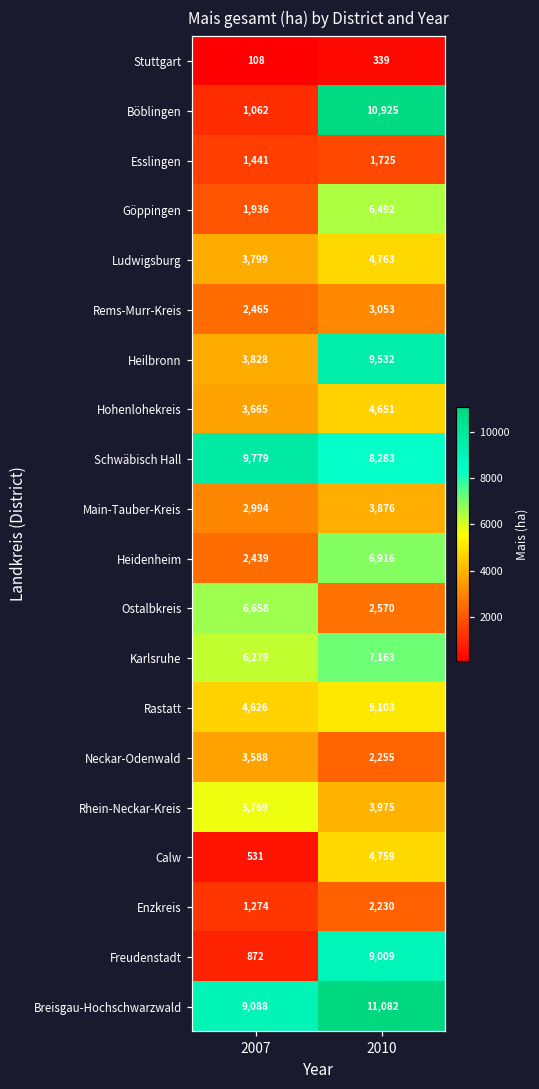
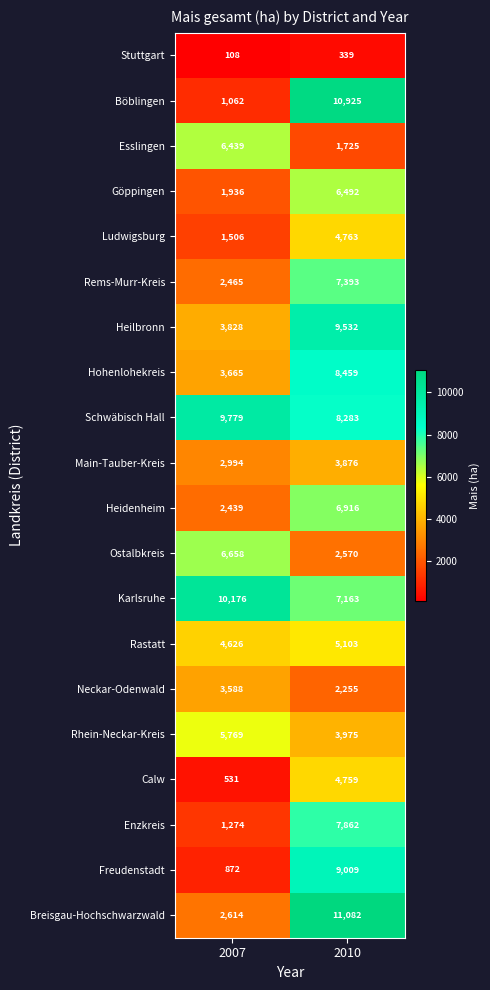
Esslingen, 2007: 1,441 -> 6,439
Ludwigsburg, 2007: 3,799 -> 1,506
Rems-Murr-Kreis, 2010: 3,053 -> 7,393
Hohenlohekreis, 2010: 4,651 -> 8,459
Karlsruhe, 2007: 6,279 -> 10,176
Enzkreis, 2010: 2,230 -> 7,862
Breisgau-Hochschwarzwald, 2007: 9,088 -> 2,614
